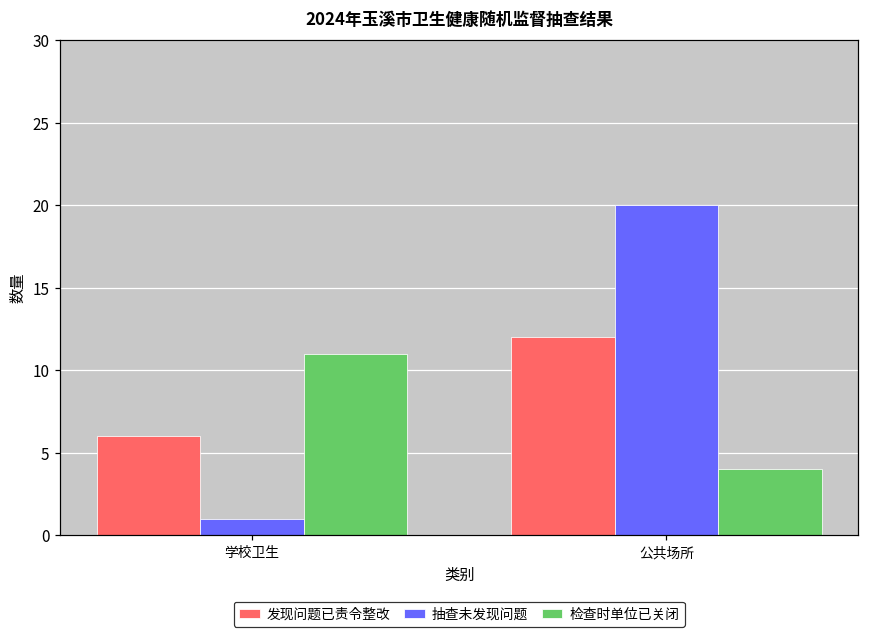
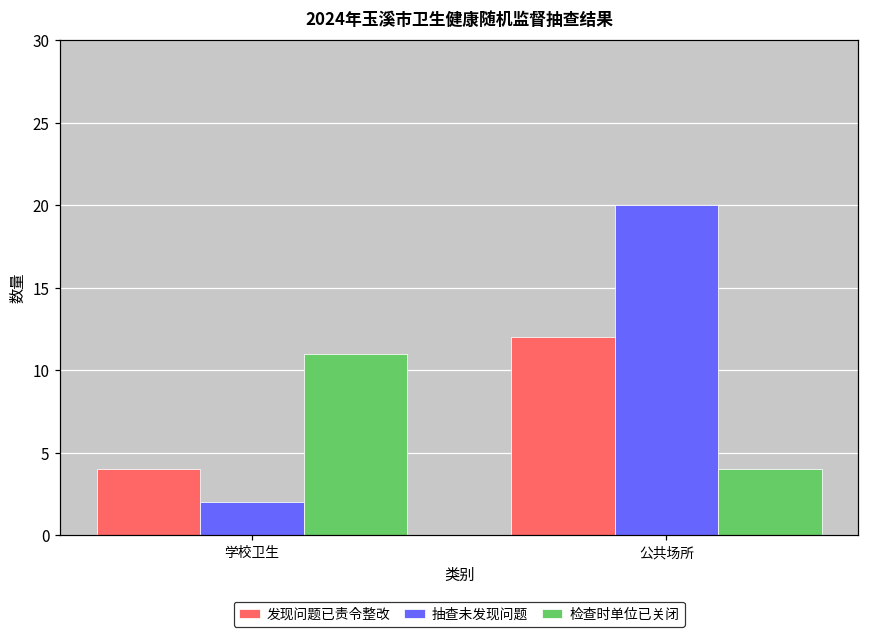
发现问题已责令整改, 学校卫生: 6 -> 4
抽查未发现问题, 学校卫生: 1 -> 2
